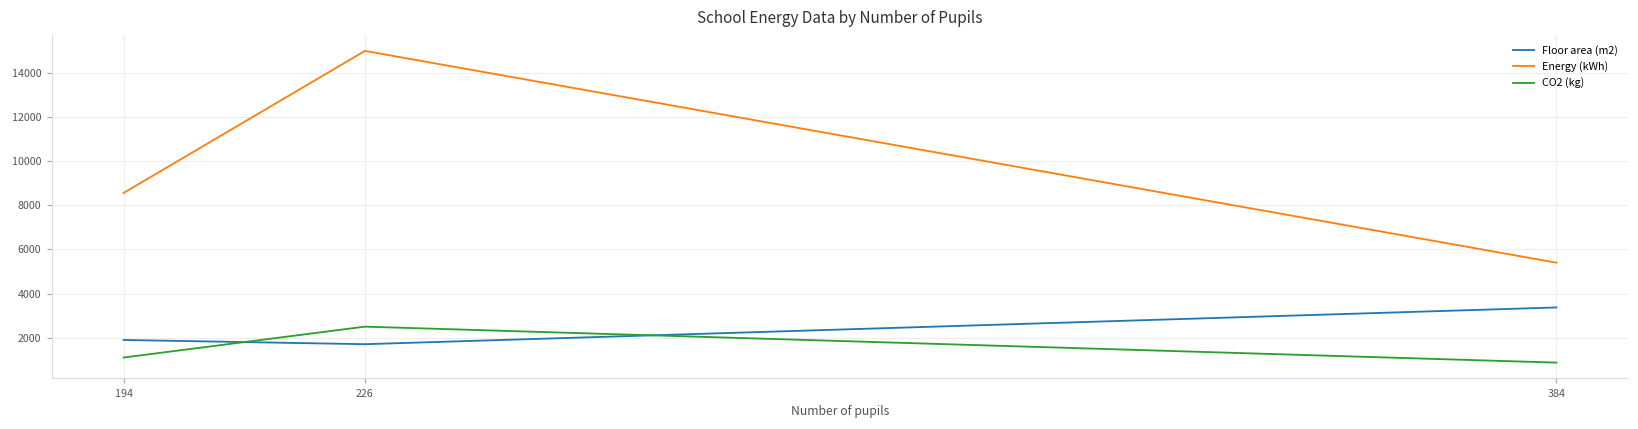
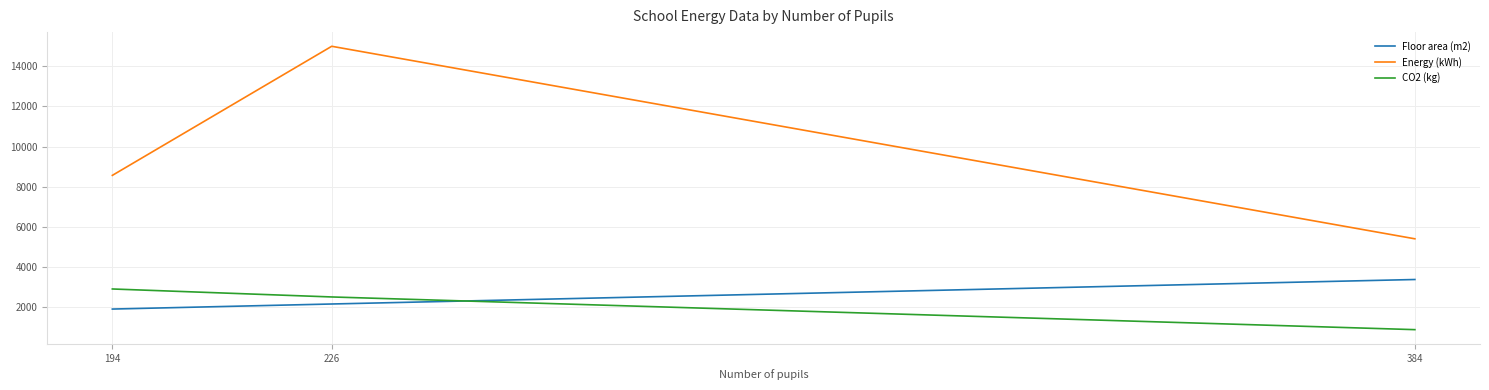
CO2 (kg), 194: 1100 -> 2900
Floor area (m2), 226: 1700 -> 2100
